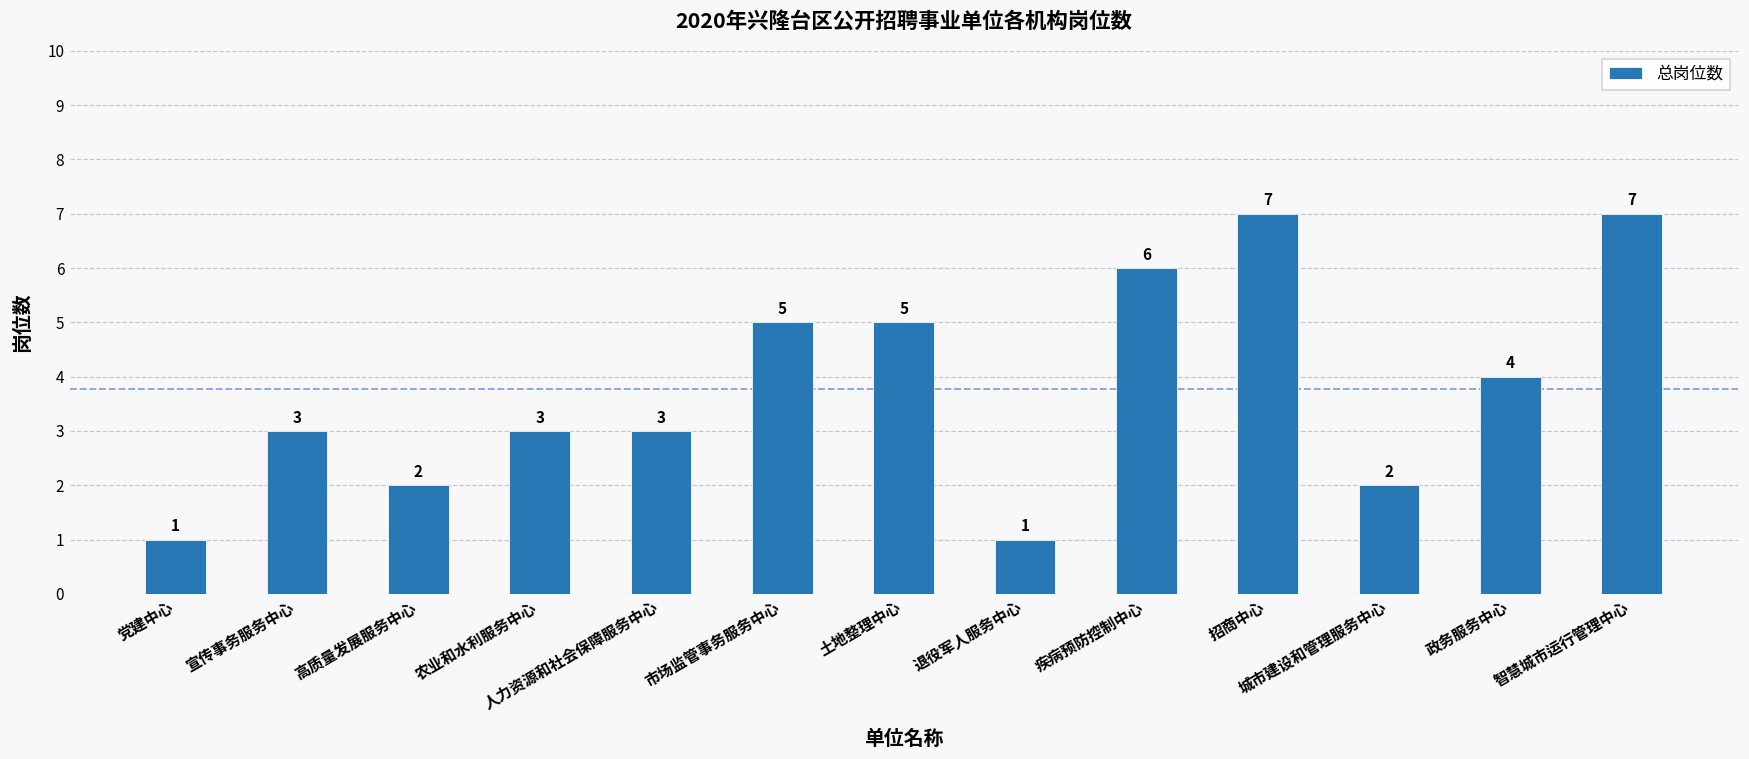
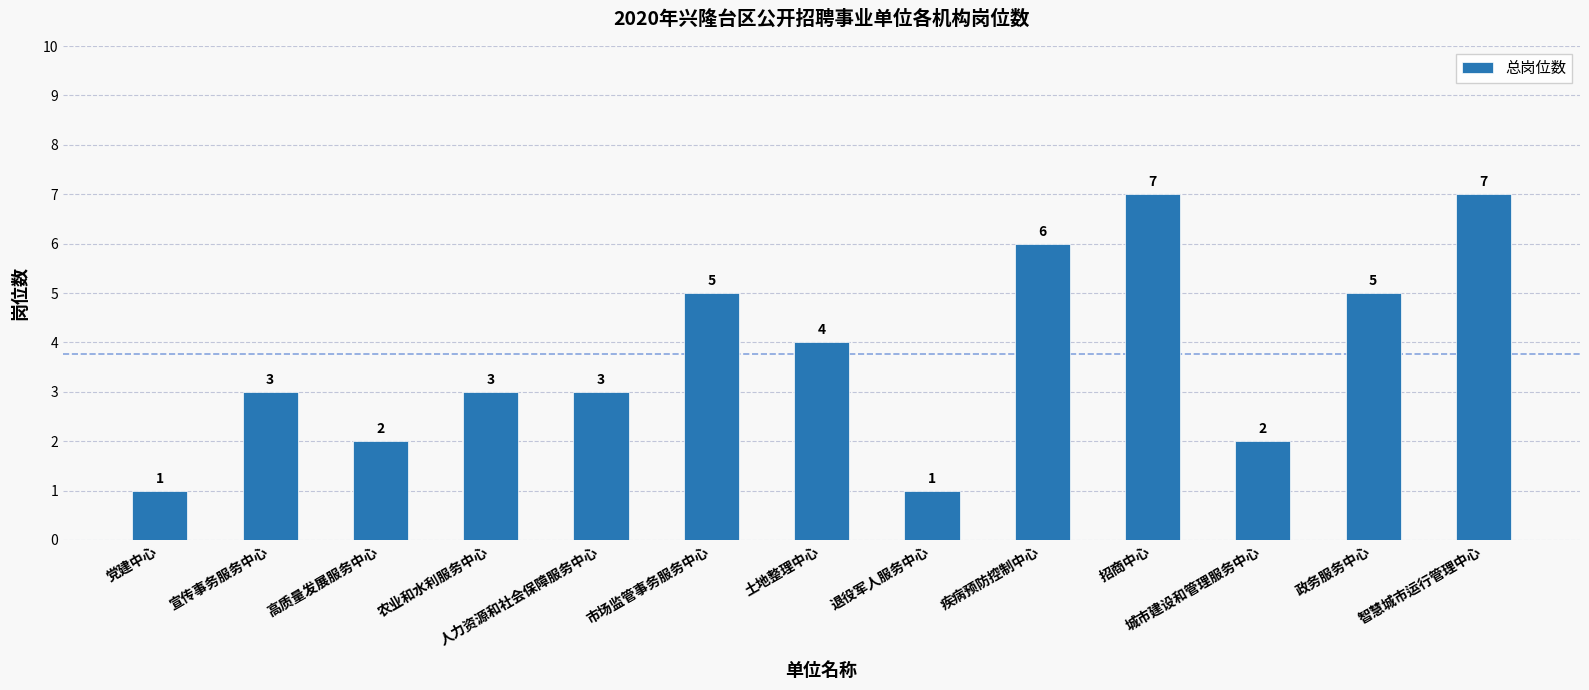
土地整理中心: 5 -> 4
政务服务中心: 4 -> 5
